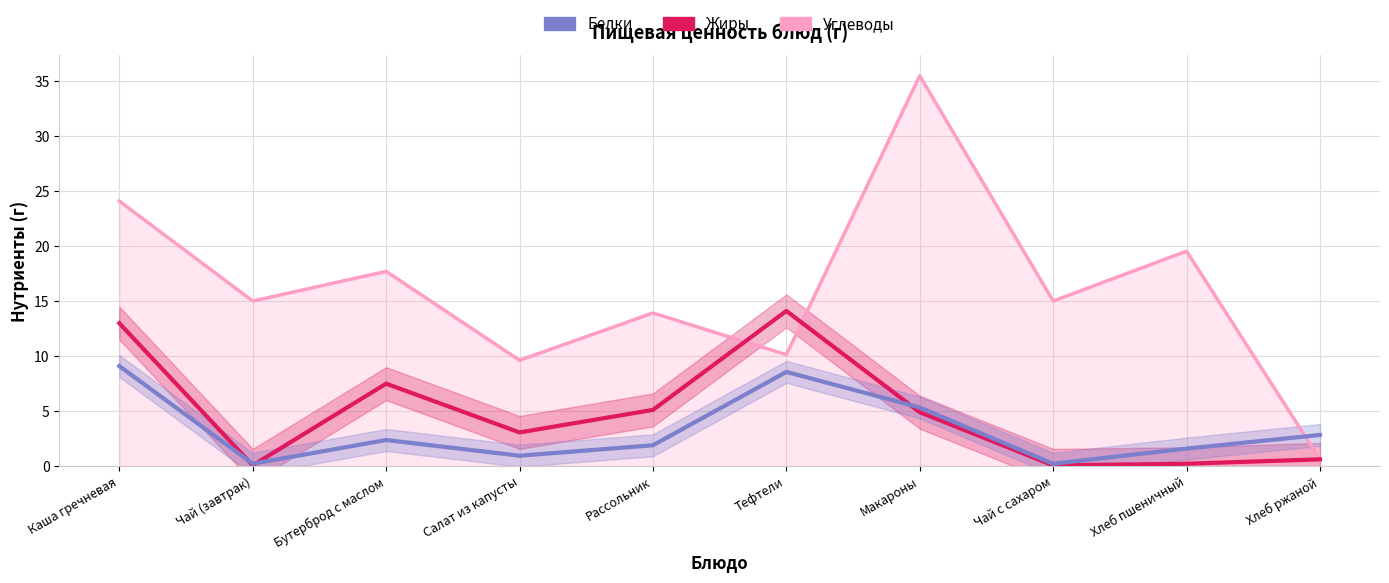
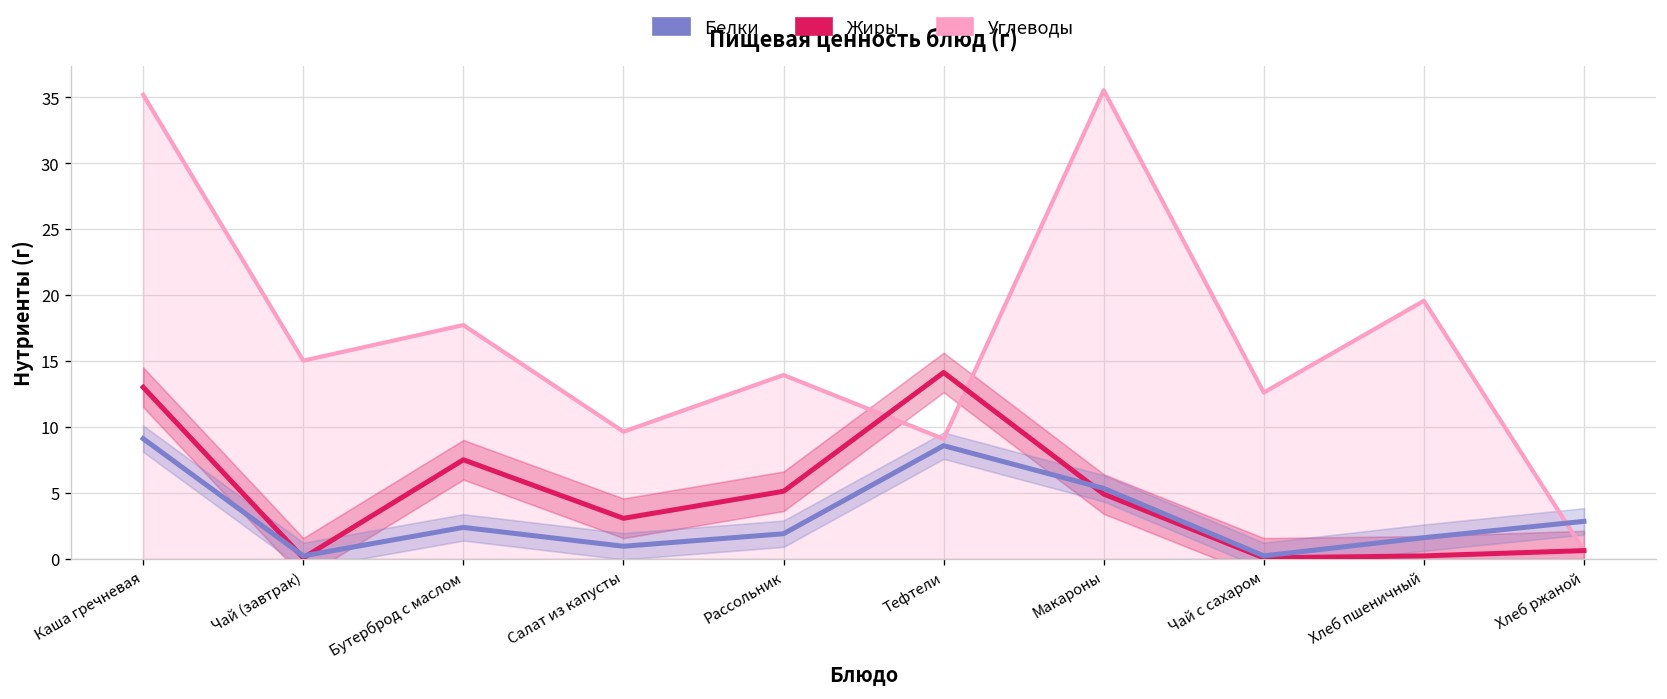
Углеводы, Каша гречневая: 24.1 -> 35.2
Углеводы, Тефтели: 10.1 -> 9.1
Углеводы, Чай с сахаром: 15.0 -> 12.6
